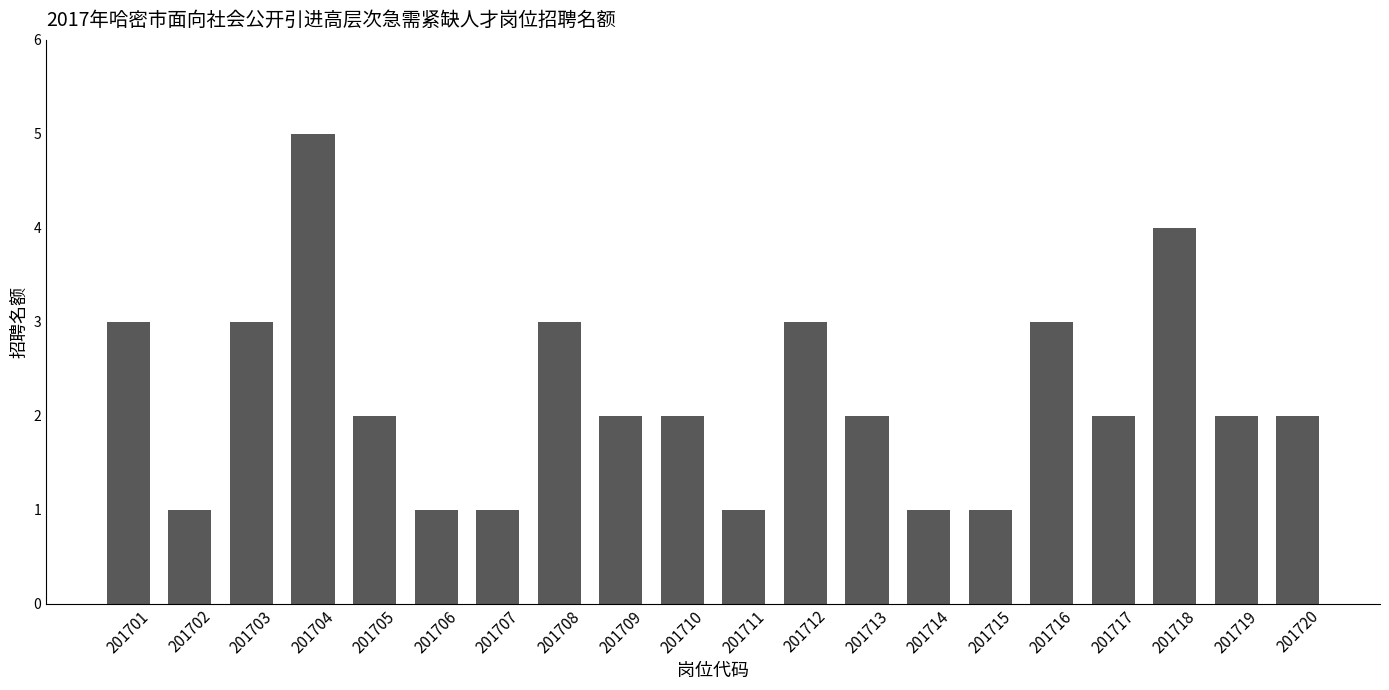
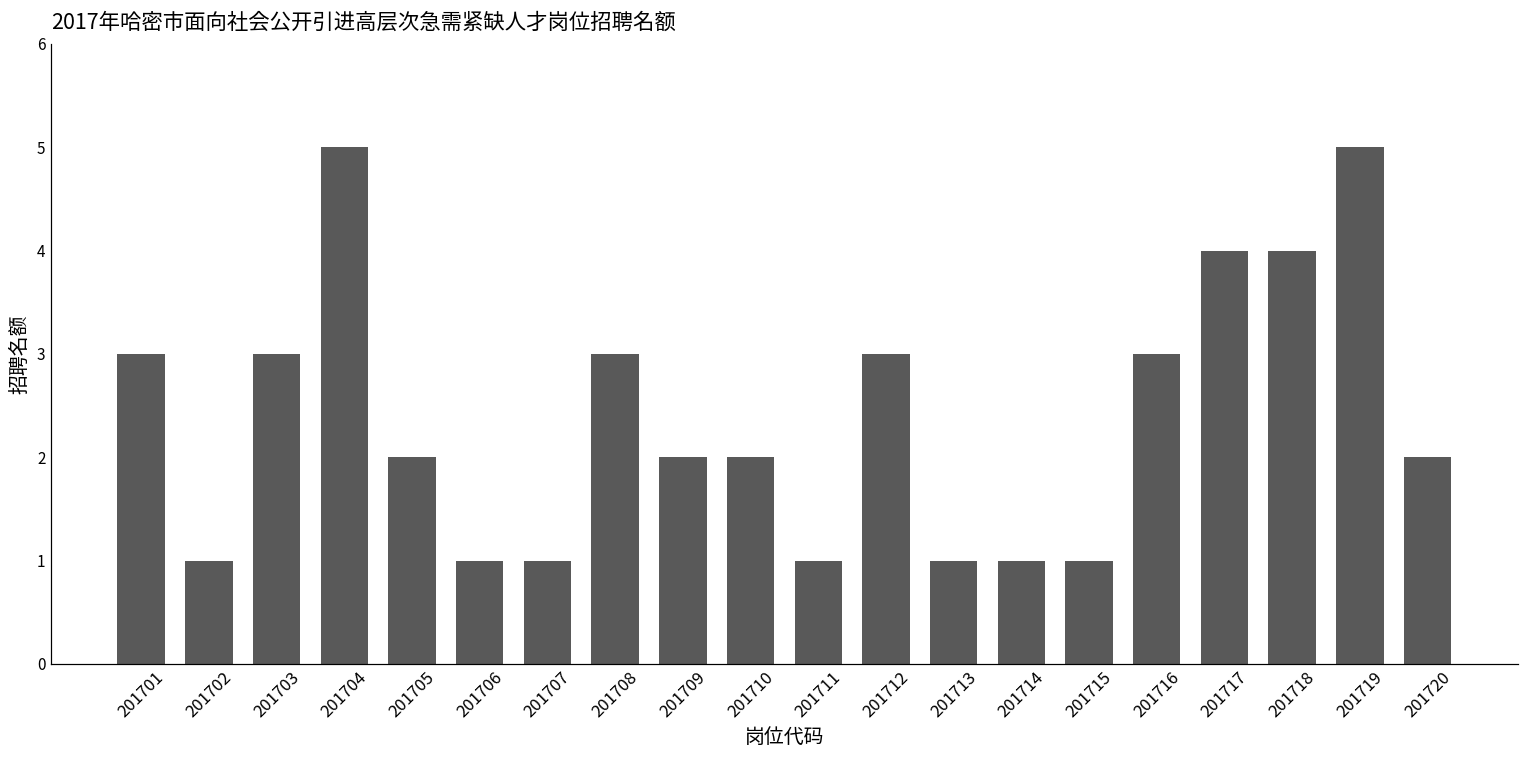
201713: 2 -> 1
201717: 2 -> 4
201719: 2 -> 5
